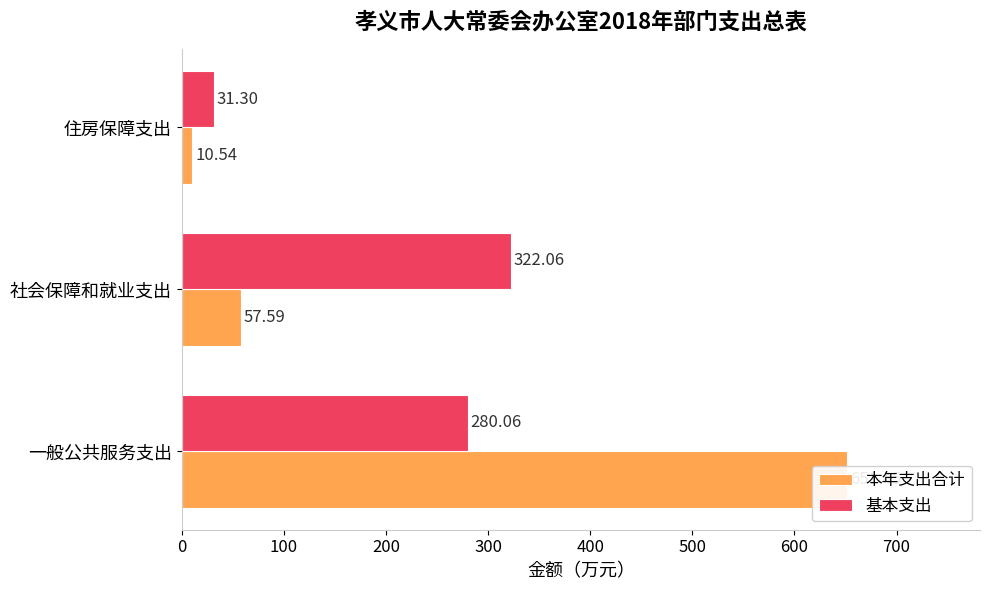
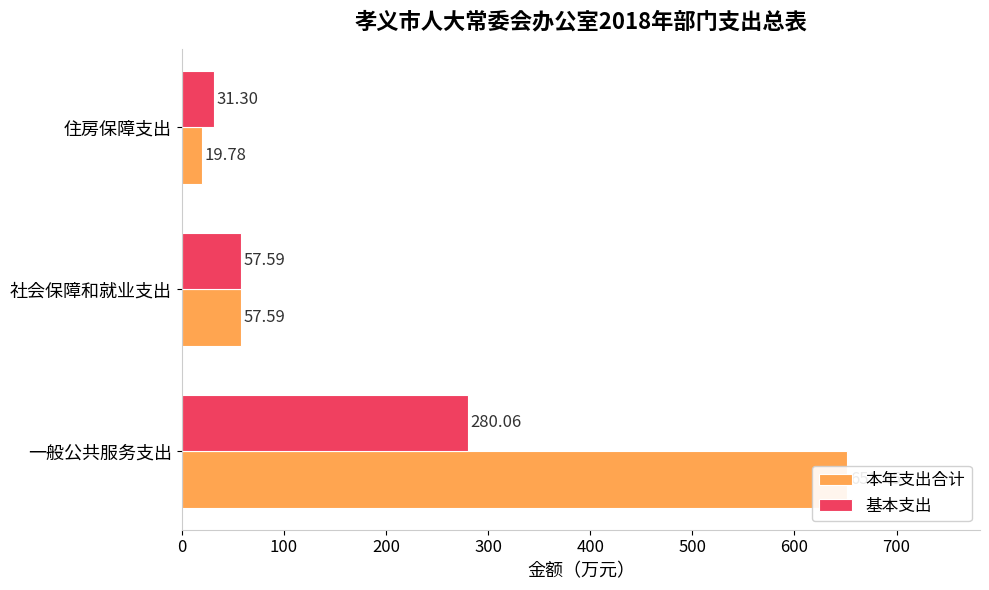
本年支出合计, 住房保障支出: 10.54 -> 19.78
基本支出, 社会保障和就业支出: 322.06 -> 57.59
